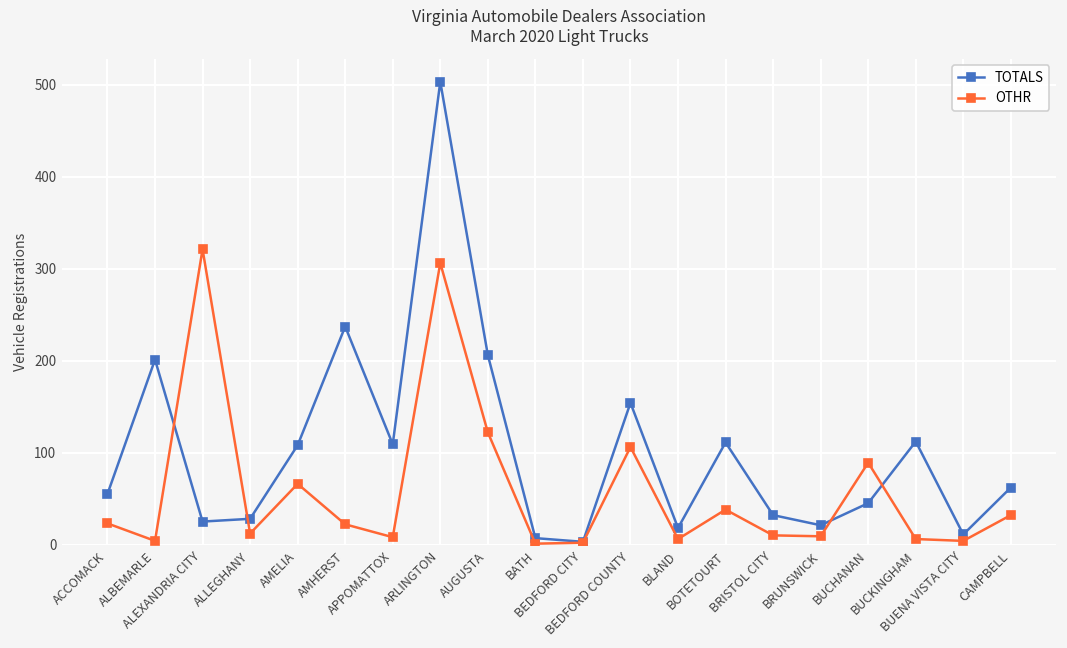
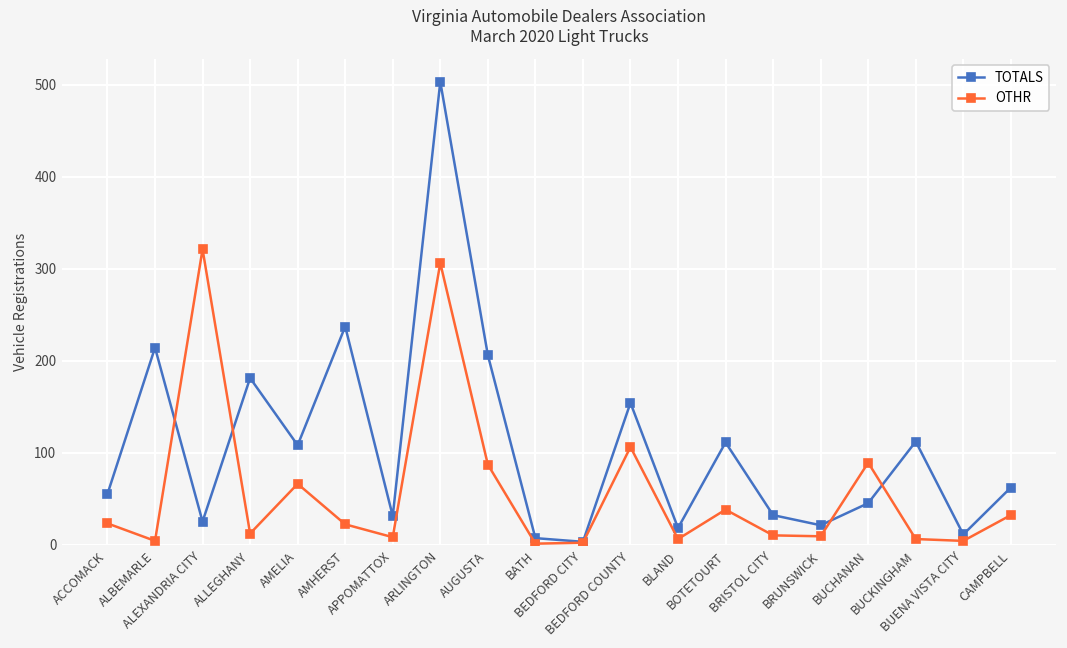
TOTALS, ALBEMARLE: 200 -> 210
TOTALS, ALLEGHANY: 30 -> 180
TOTALS, APPOMATTOX: 110 -> 30
OTHR, AUGUSTA: 120 -> 90
